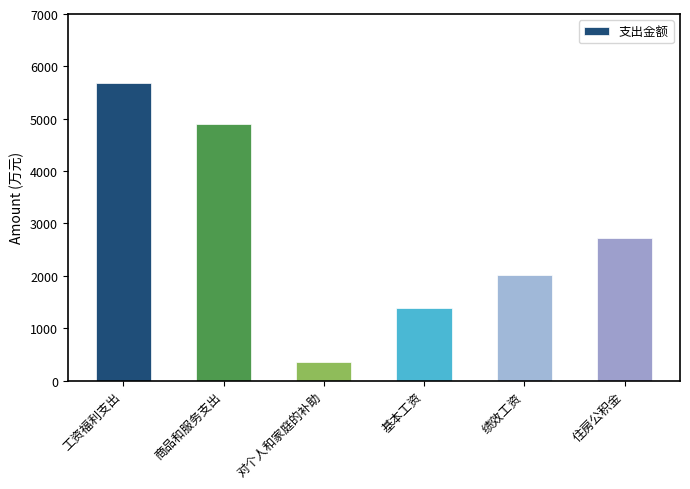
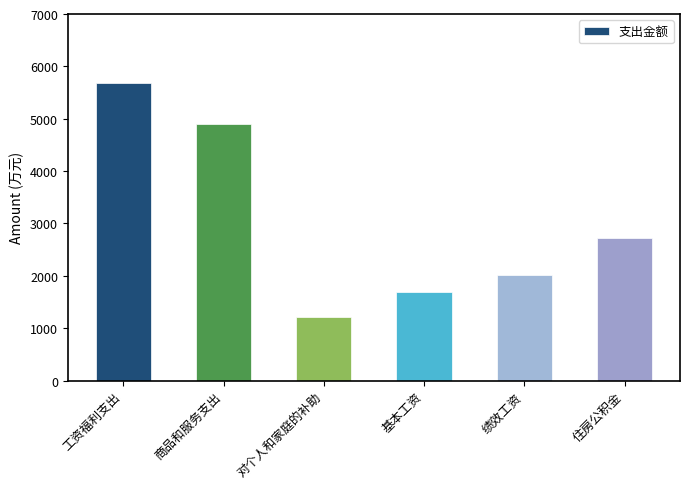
对个人和家庭的补助: 400 -> 1200
基本工资: 1400 -> 1700
